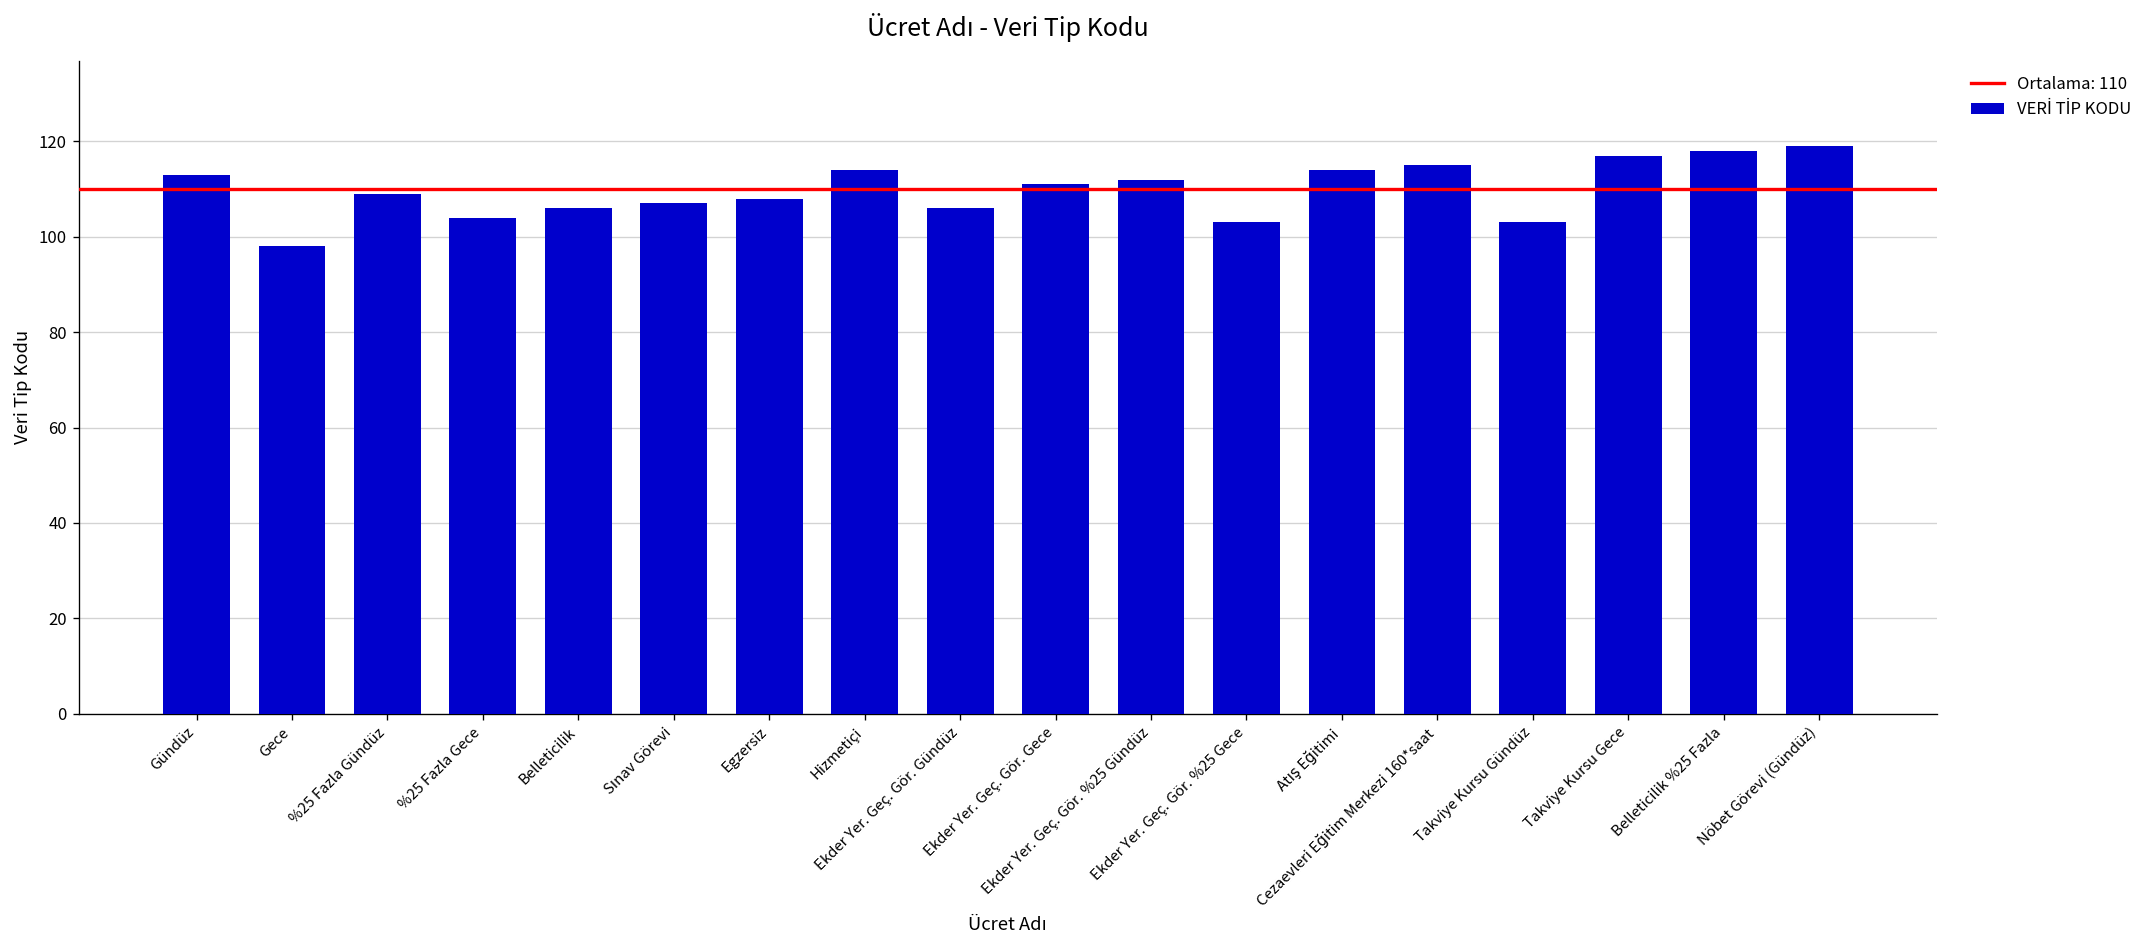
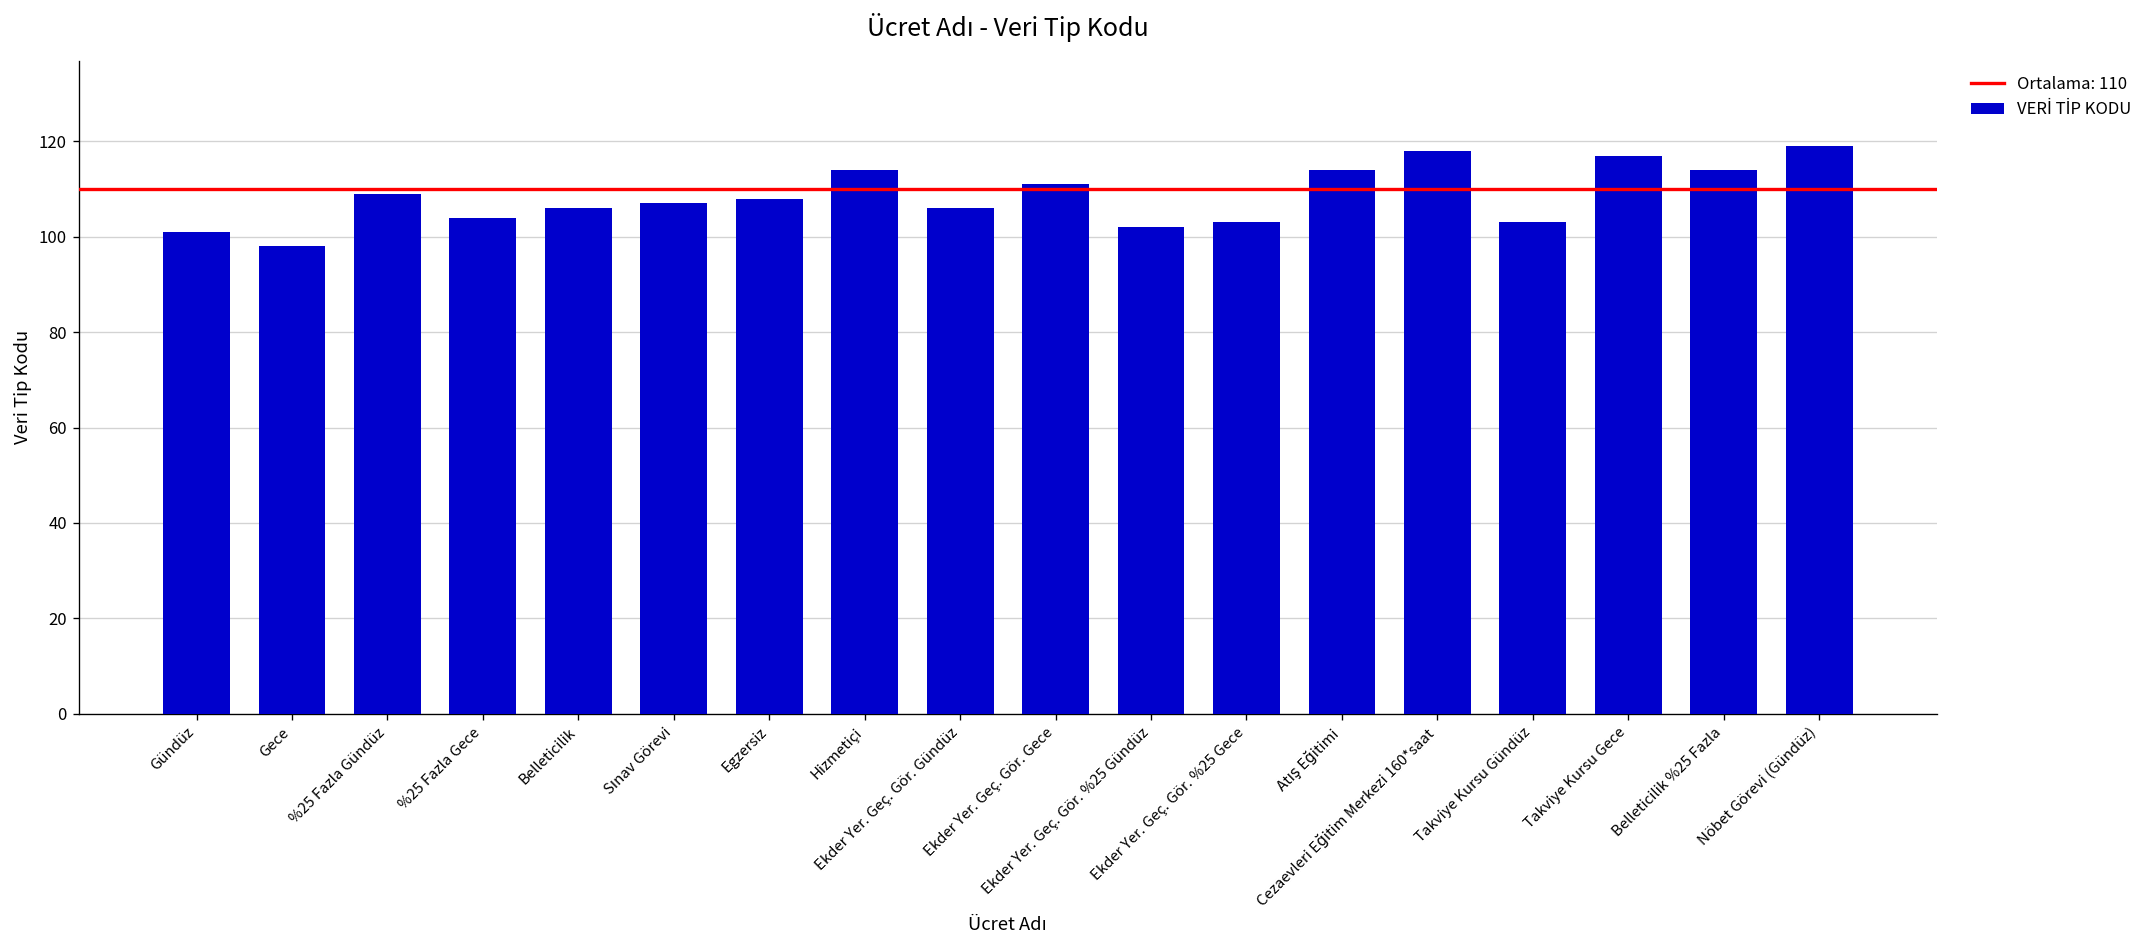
Gündüz: 113 -> 101
Ekder Yer. Geç. Gör. %25 Gündüz: 112 -> 102
Cezaevleri Eğitim Merkezi 160*saat: 115 -> 118
Belleticilik %25 Fazla: 118 -> 114
